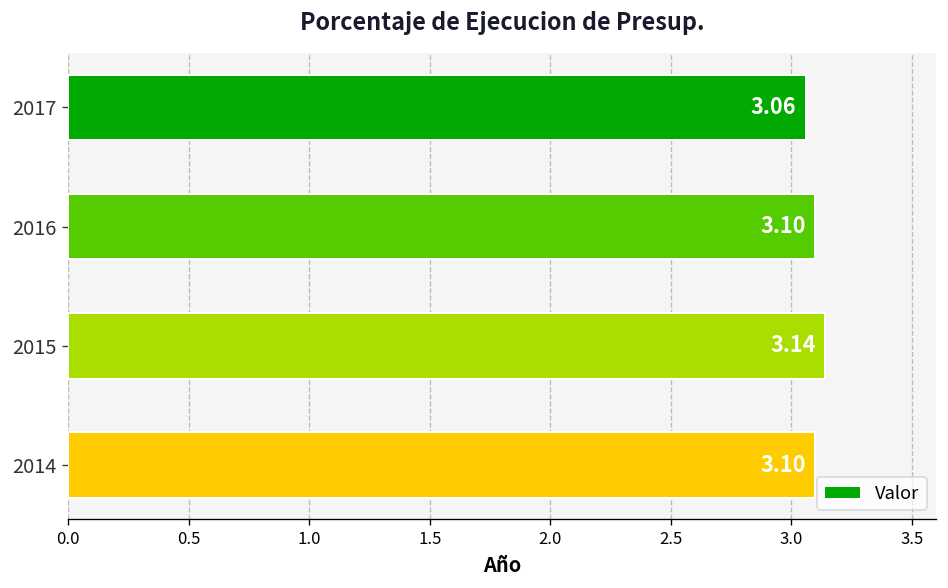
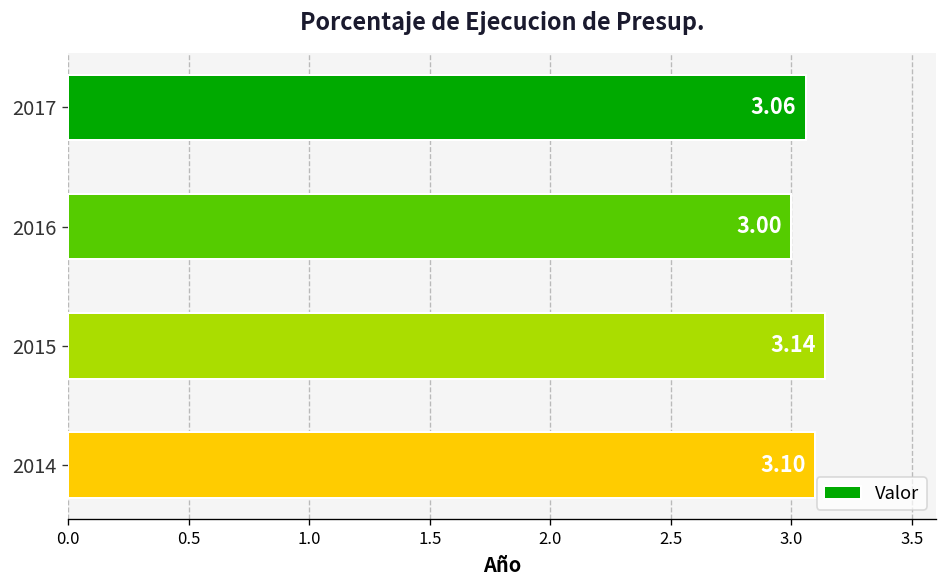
2016: 3.10 -> 3.00
